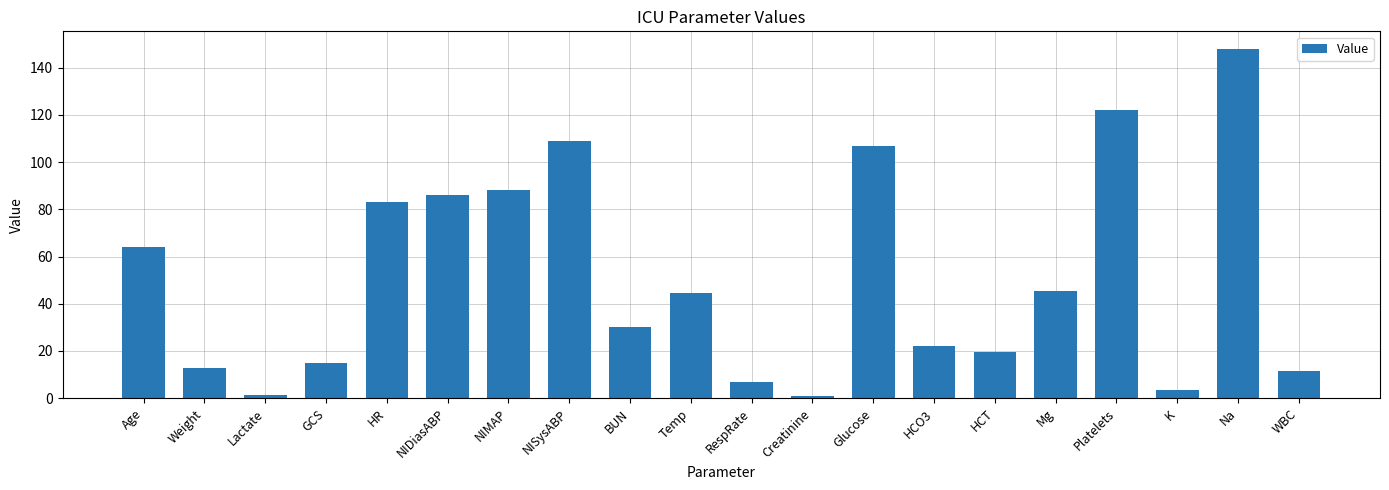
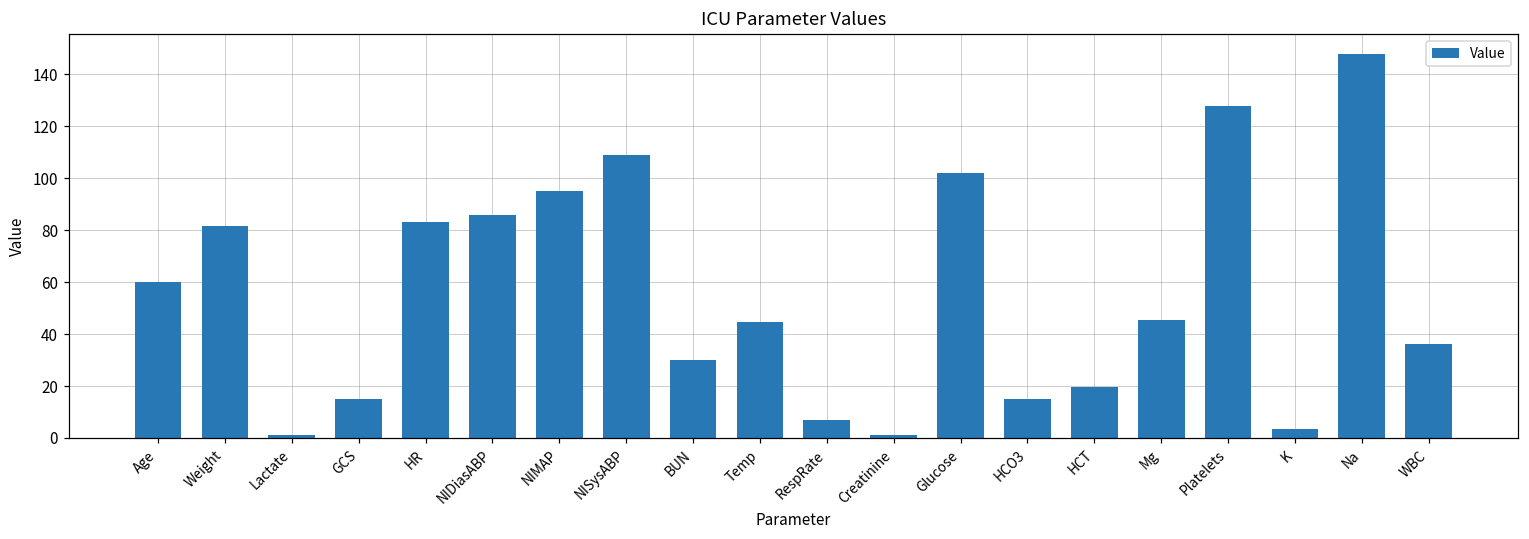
Age: 64 -> 60
Weight: 13 -> 82
NIMAP: 88 -> 95
Glucose: 107 -> 102
HCO3: 22 -> 15
Platelets: 122 -> 128
WBC: 11 -> 36
